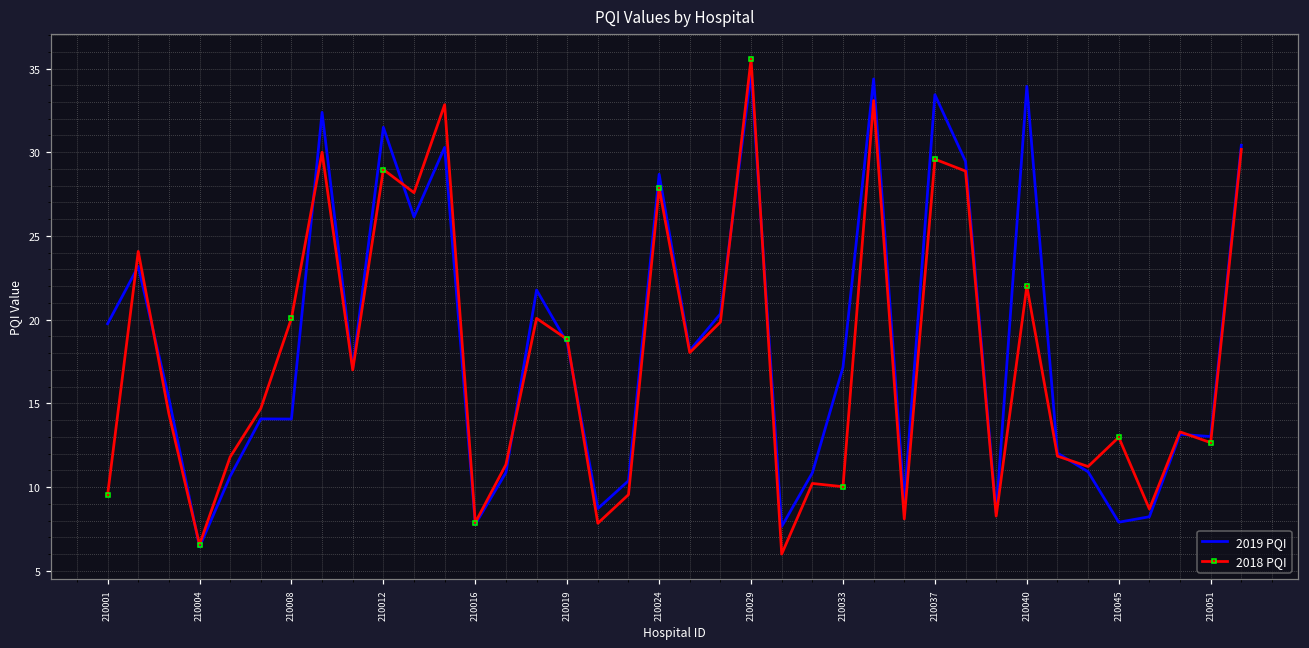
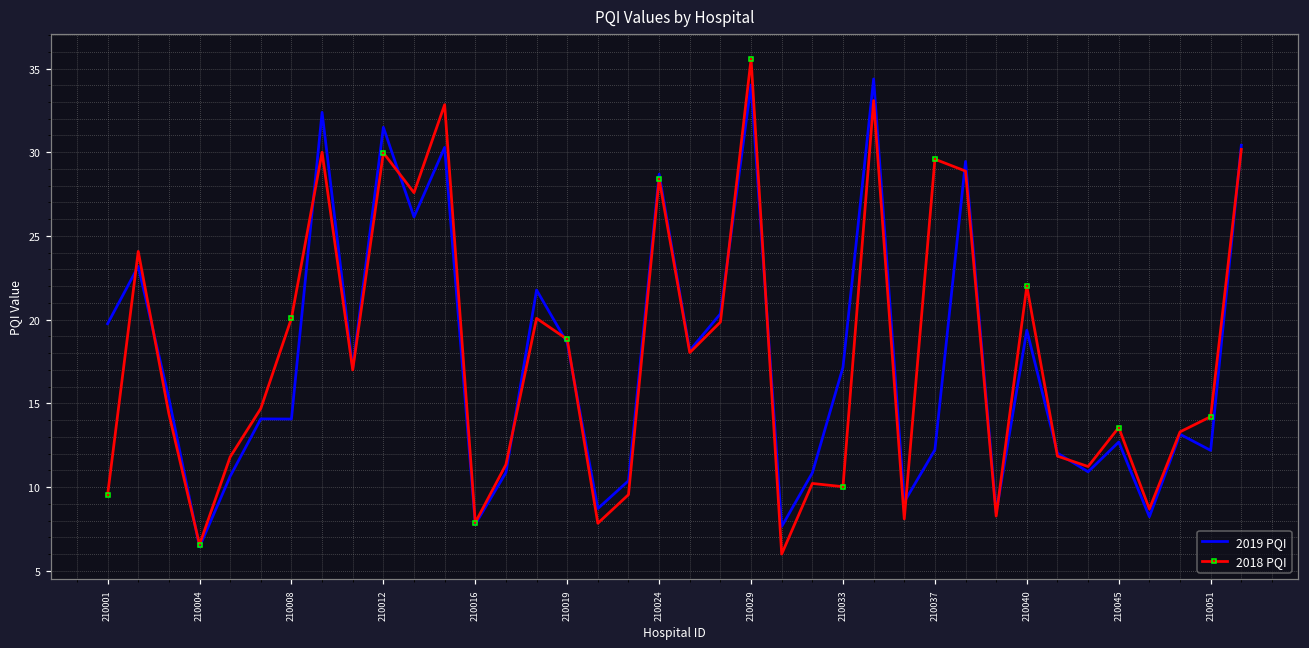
2018 PQI, 210012: 29.0 -> 30.0
2018 PQI, 210024: 27.9 -> 28.4
2019 PQI, 210029: 34.7 -> 34.0
2019 PQI, 210037: 33.4 -> 12.2
2019 PQI, 210040: 33.9 -> 19.4
2019 PQI, 210045: 7.9 -> 12.7
2018 PQI, 210045: 13.0 -> 13.6
2019 PQI, 210051: 13.0 -> 12.2
2018 PQI, 210051: 12.7 -> 14.2
